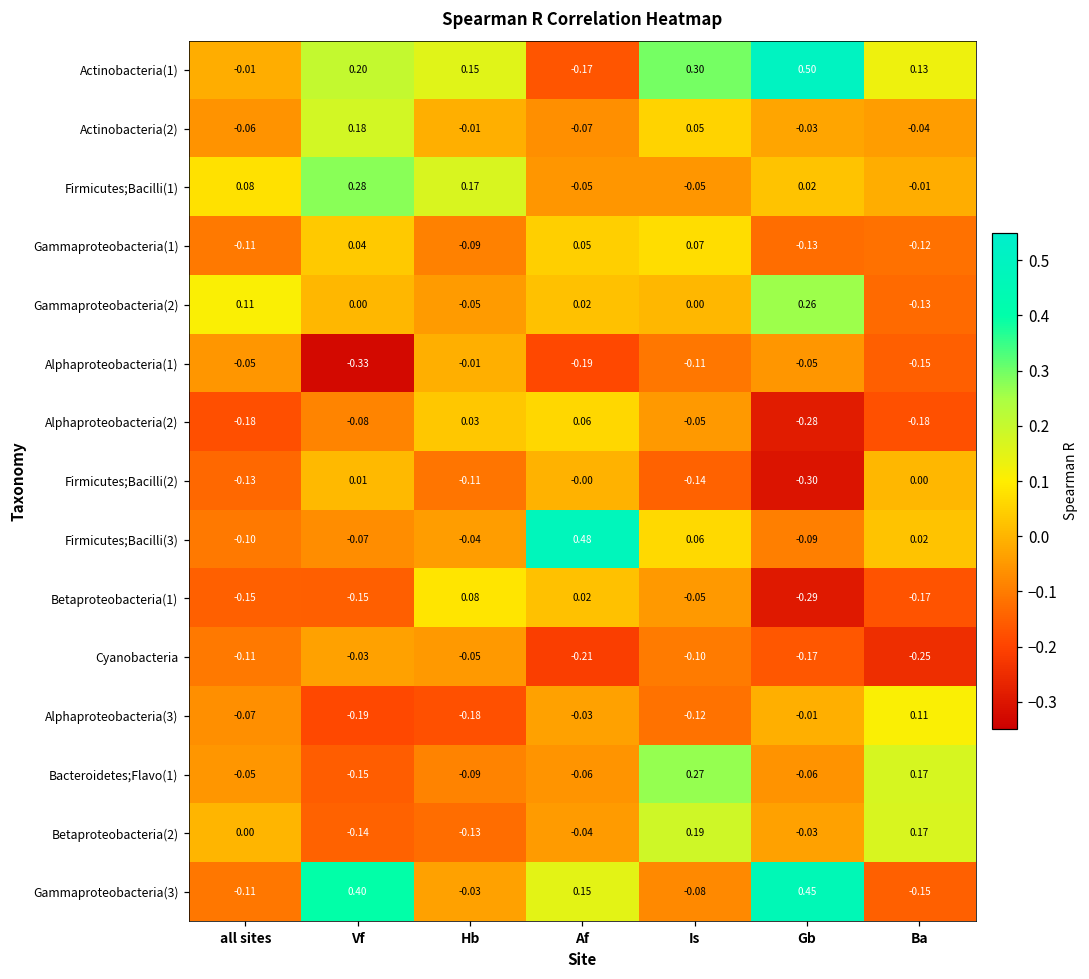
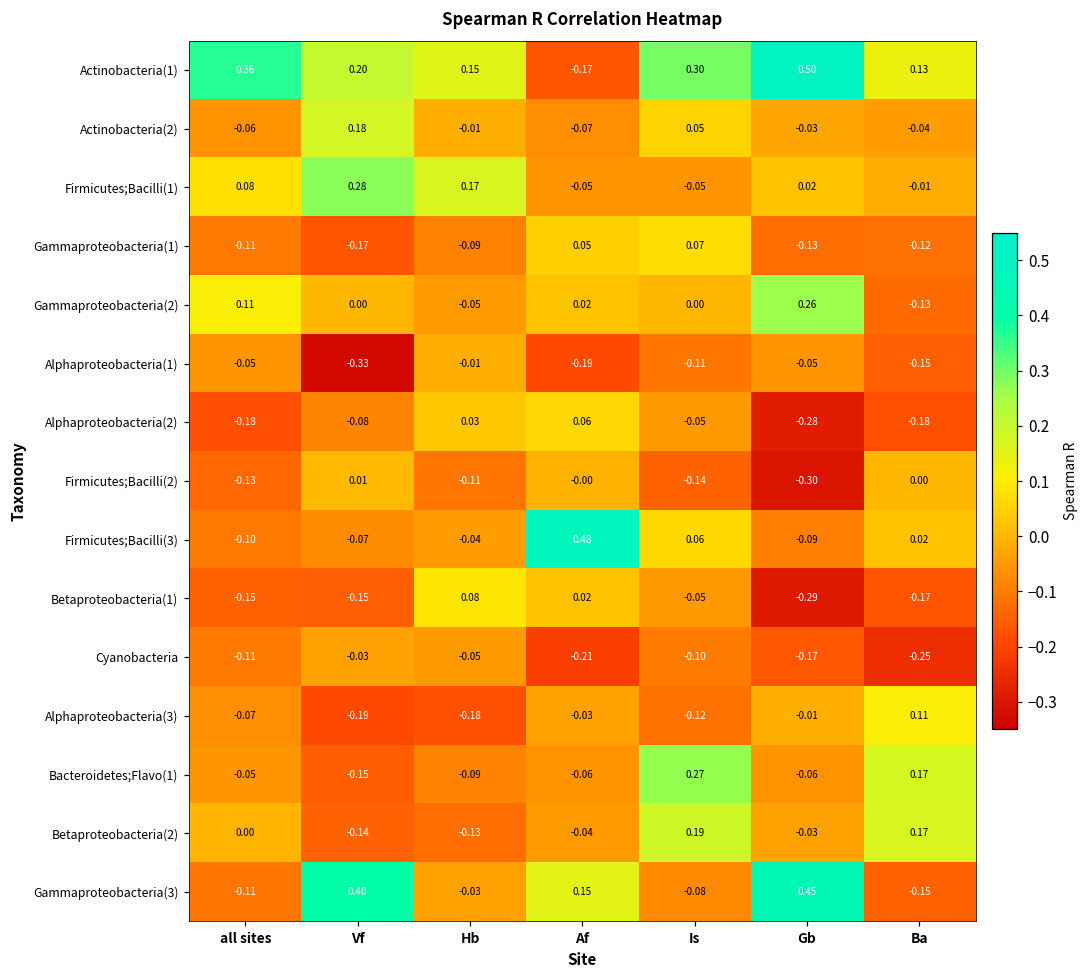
Actinobacteria(1), all sites: -0.01 -> 0.36
Gammaproteobacteria(1), Vf: 0.04 -> -0.17
